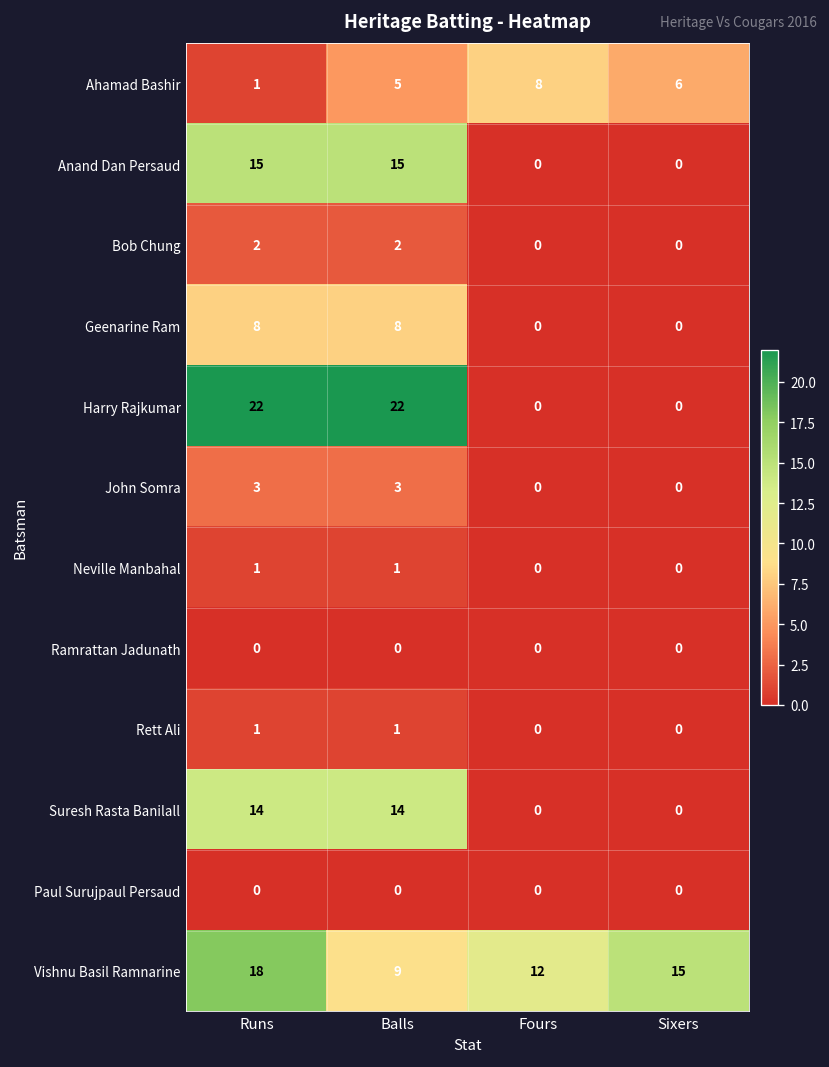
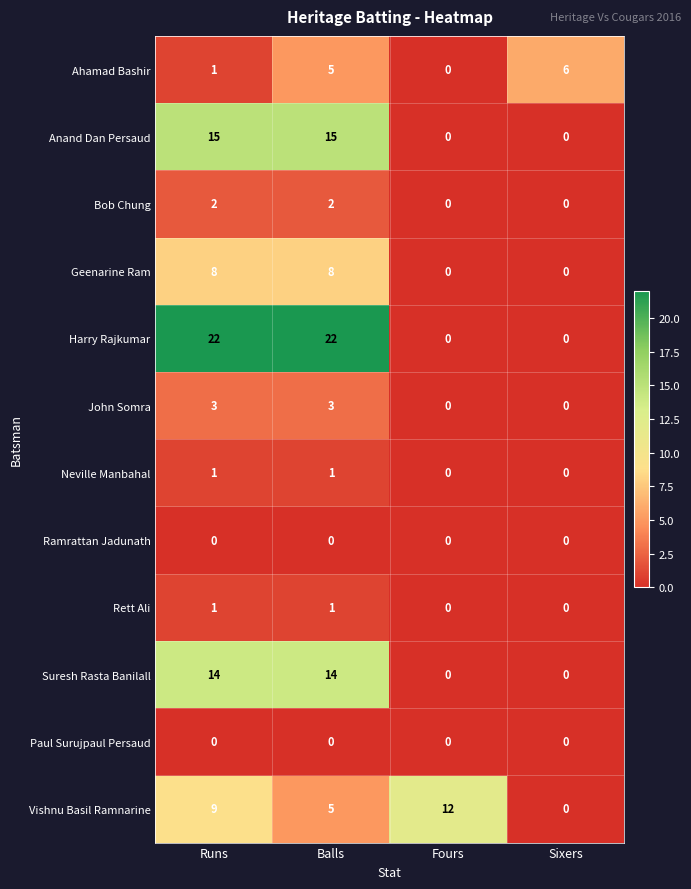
Ahamad Bashir, Fours: 8 -> 0
Vishnu Basil Ramnarine, Runs: 18 -> 9
Vishnu Basil Ramnarine, Balls: 9 -> 5
Vishnu Basil Ramnarine, Sixers: 15 -> 0
